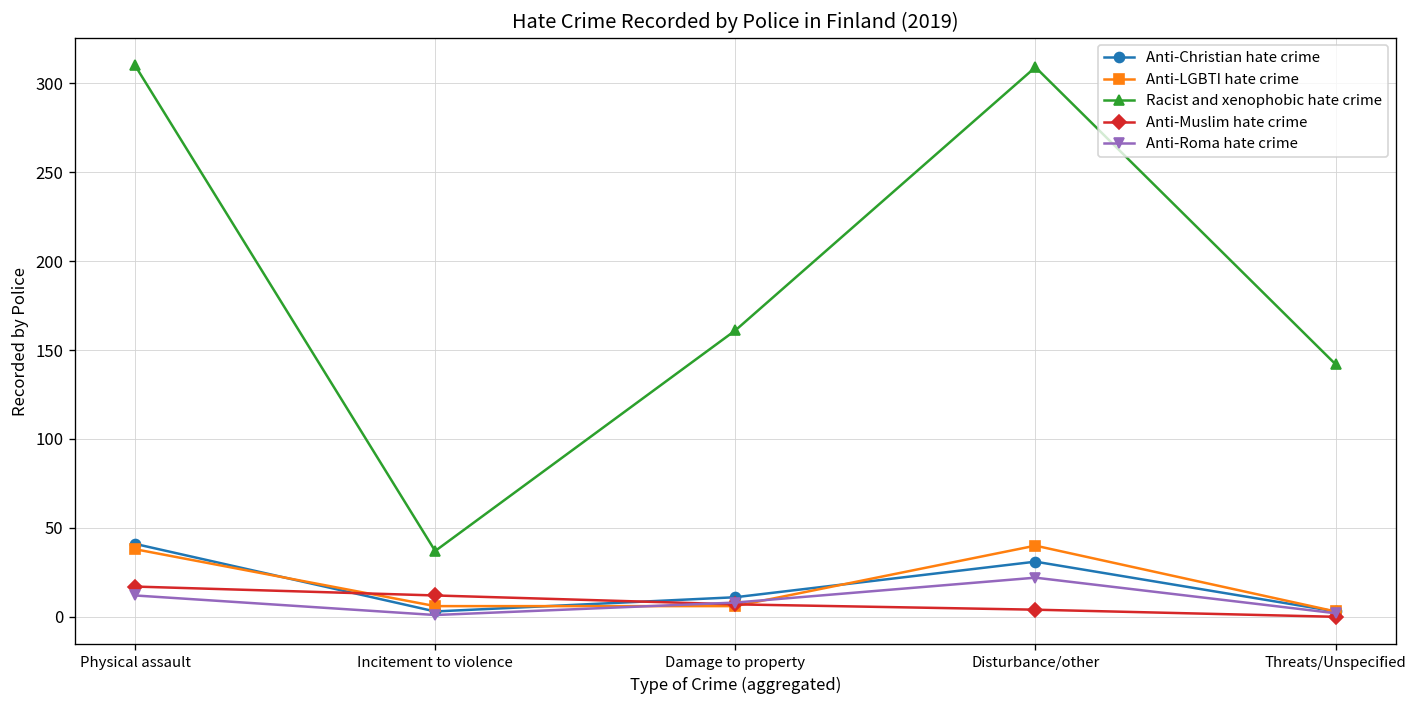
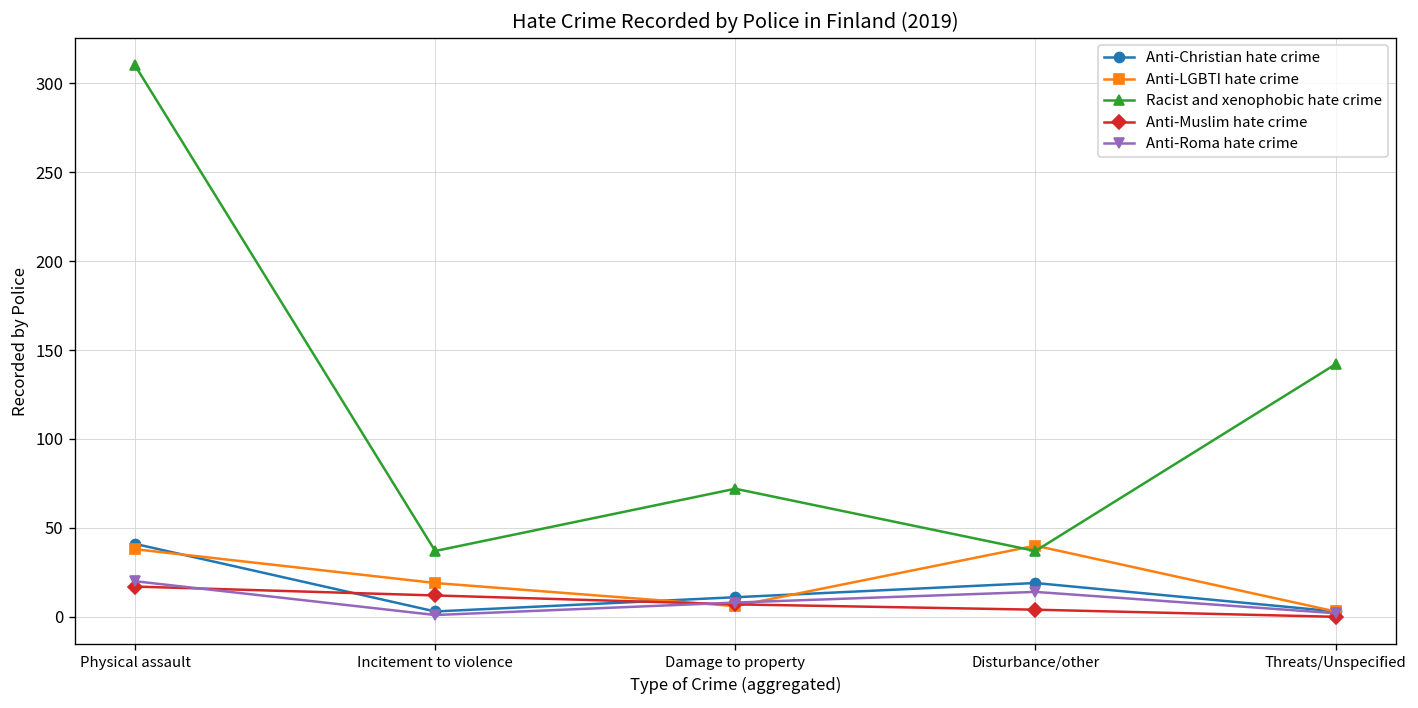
Anti-Roma hate crime, Physical assault: 12 -> 20
Anti-LGBTI hate crime, Incitement to violence: 6 -> 19
Racist and xenophobic hate crime, Damage to property: 161 -> 72
Anti-Christian hate crime, Disturbance/other: 31 -> 19
Racist and xenophobic hate crime, Disturbance/other: 309 -> 37
Anti-Roma hate crime, Disturbance/other: 22 -> 14
